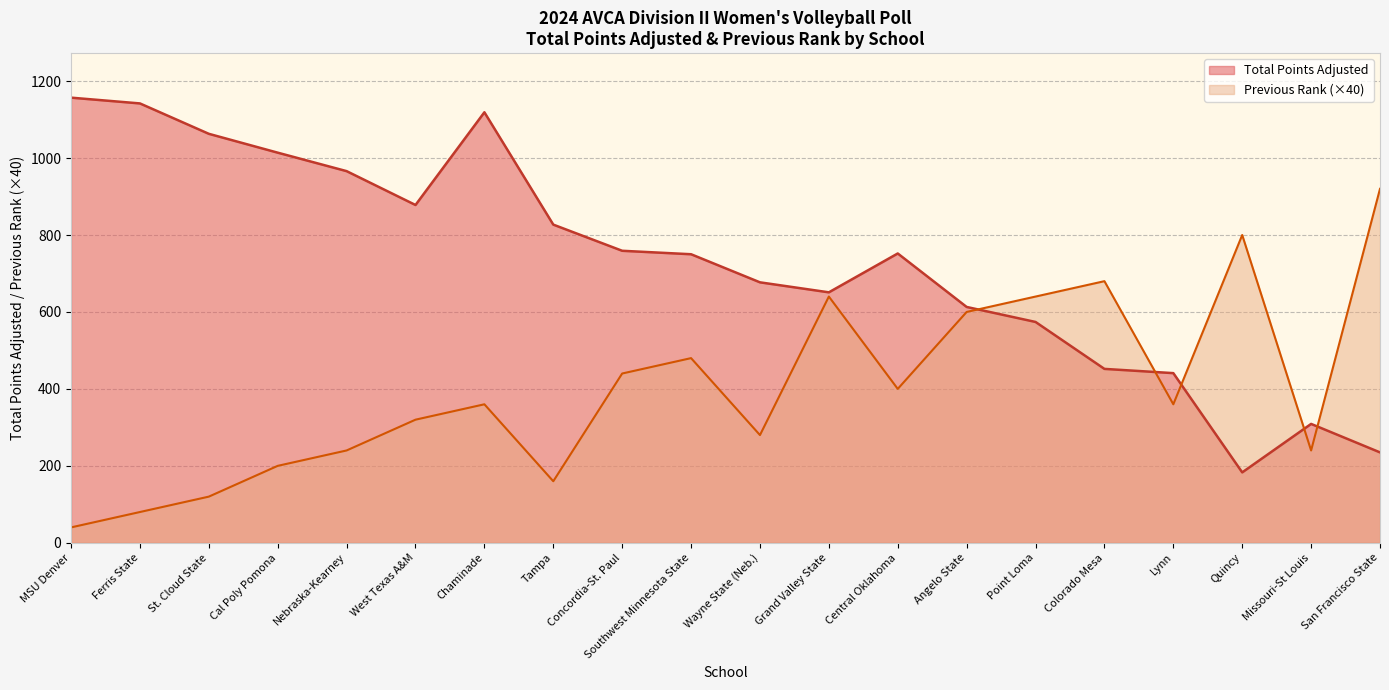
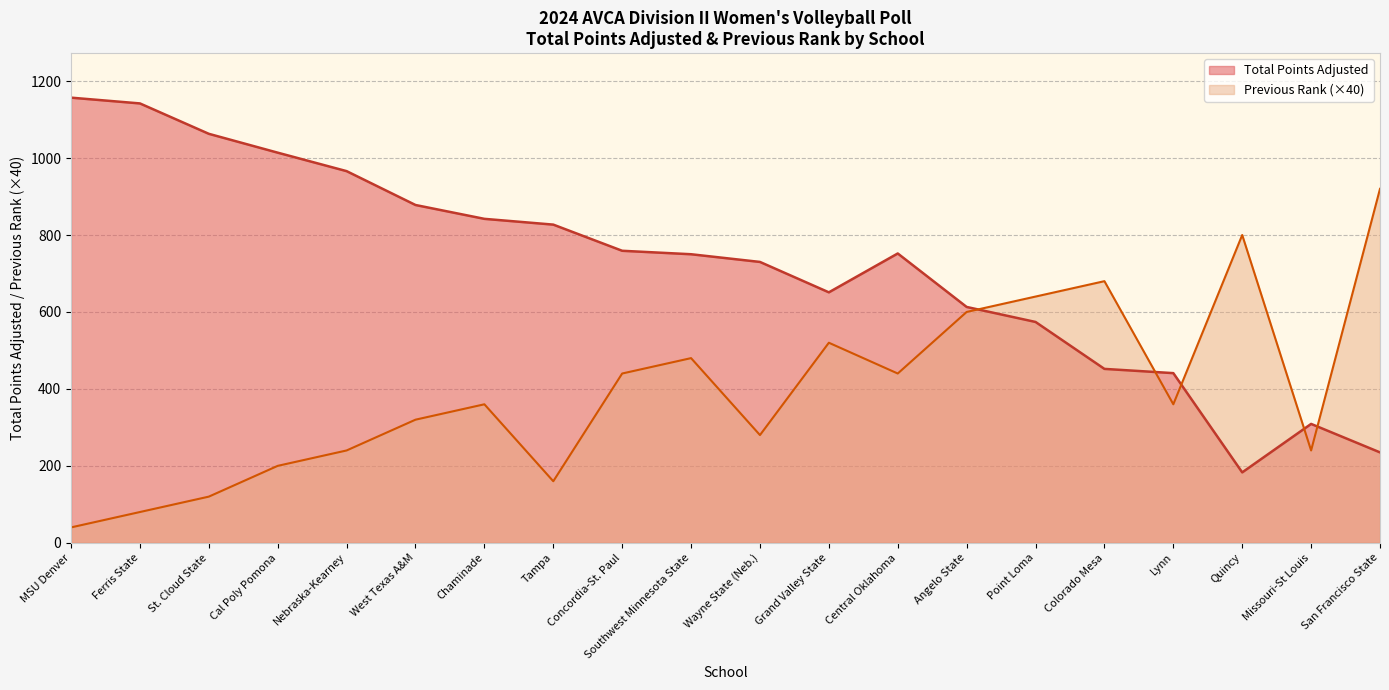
Total Points Adjusted, Chaminade: 1120 -> 840
Total Points Adjusted, Wayne State (Neb.): 680 -> 730
Previous Rank (×40), Grand Valley State: 640 -> 520
Previous Rank (×40), Central Oklahoma: 400 -> 440
